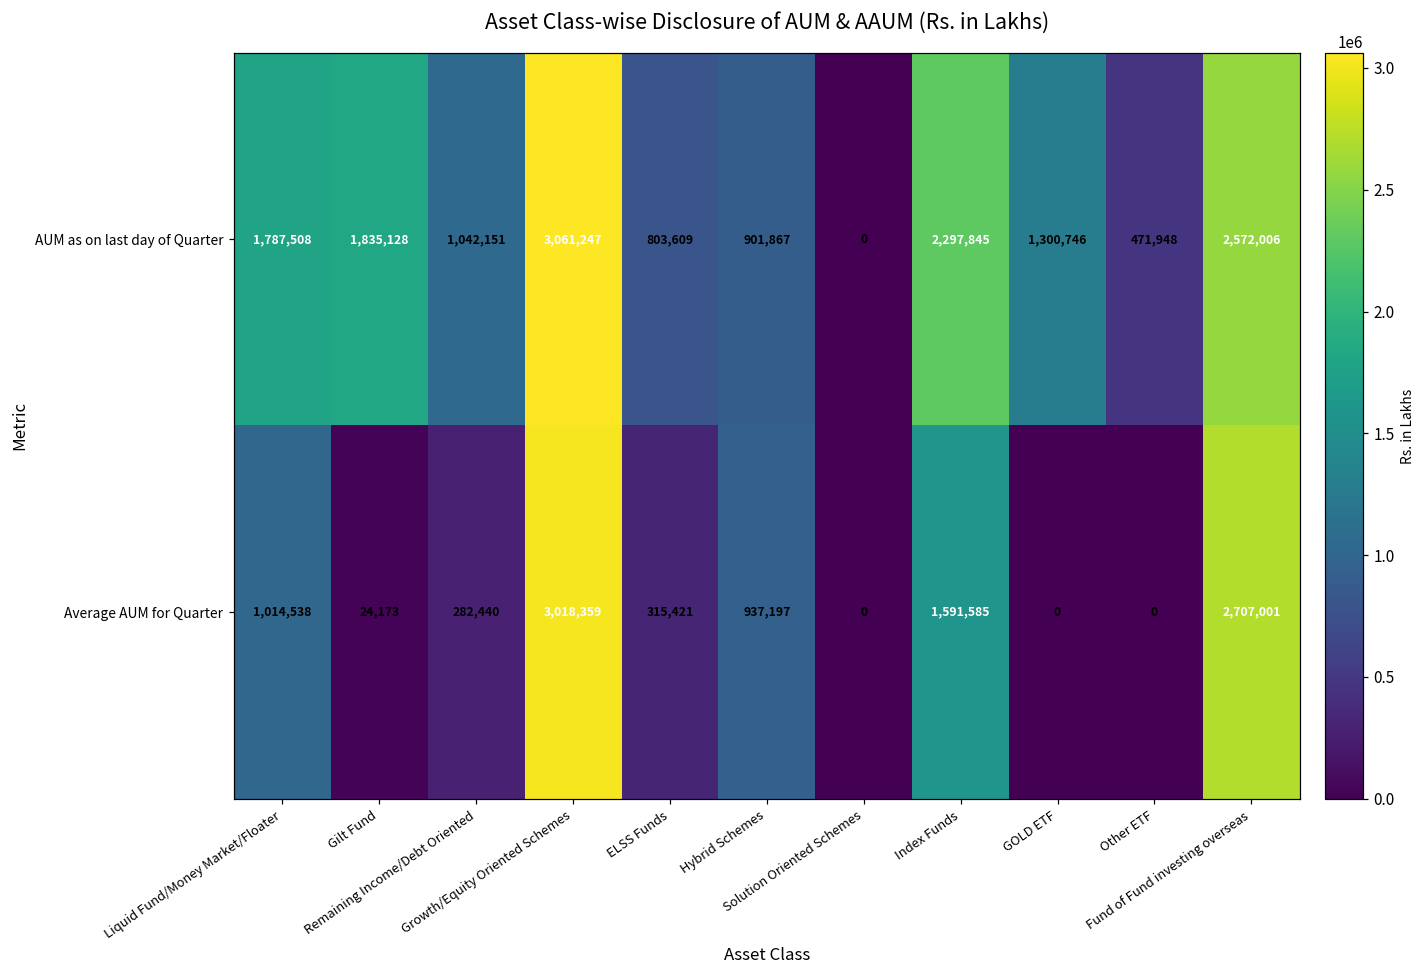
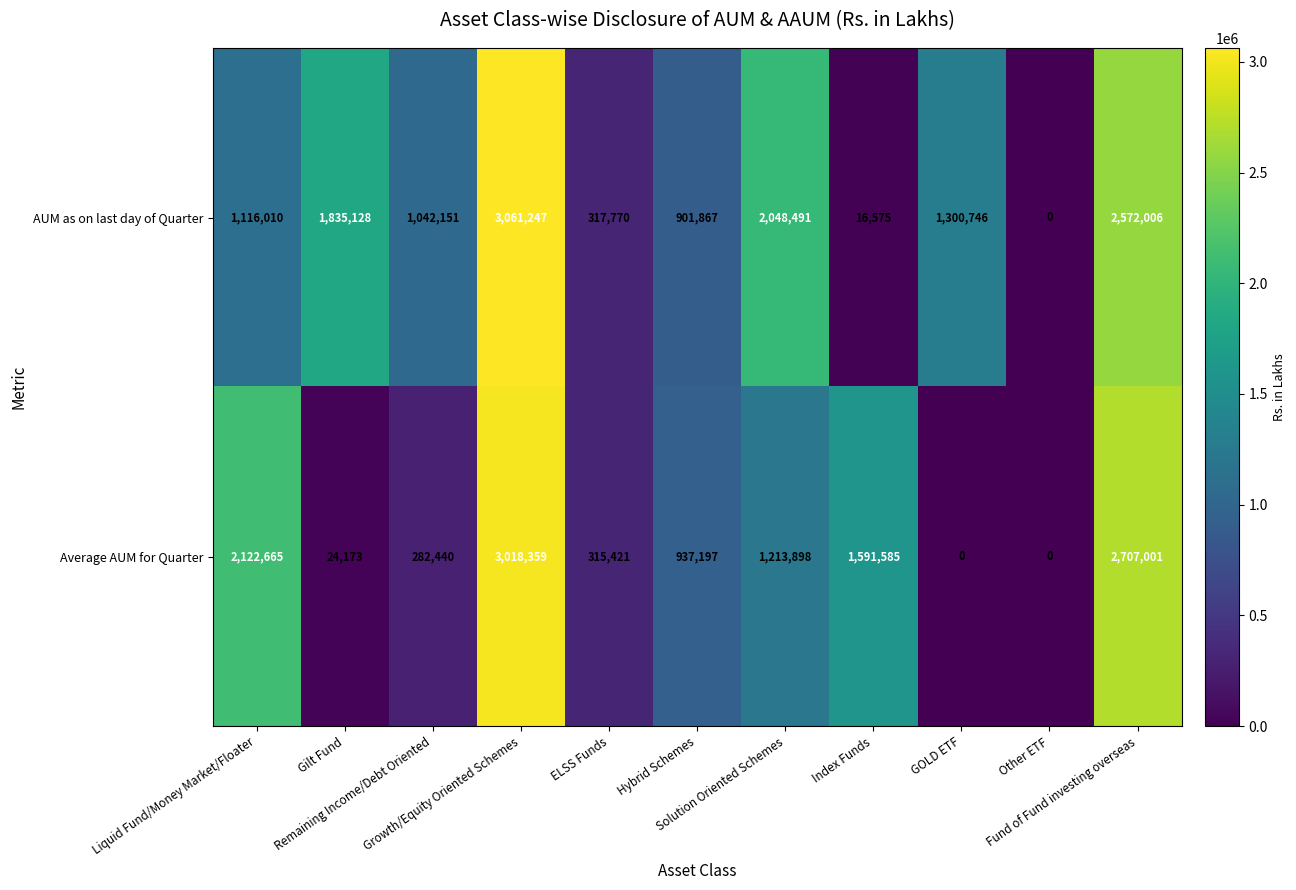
AUM as on last day of Quarter, Liquid Fund/Money Market/Floater: 1,787,508 -> 1,116,010
AUM as on last day of Quarter, ELSS Funds: 803,609 -> 317,770
AUM as on last day of Quarter, Solution Oriented Schemes: 0 -> 2,048,491
AUM as on last day of Quarter, Index Funds: 2,297,845 -> 16,575
AUM as on last day of Quarter, Other ETF: 471,948 -> 0
Average AUM for Quarter, Liquid Fund/Money Market/Floater: 1,014,538 -> 2,122,665
Average AUM for Quarter, Solution Oriented Schemes: 0 -> 1,213,898
